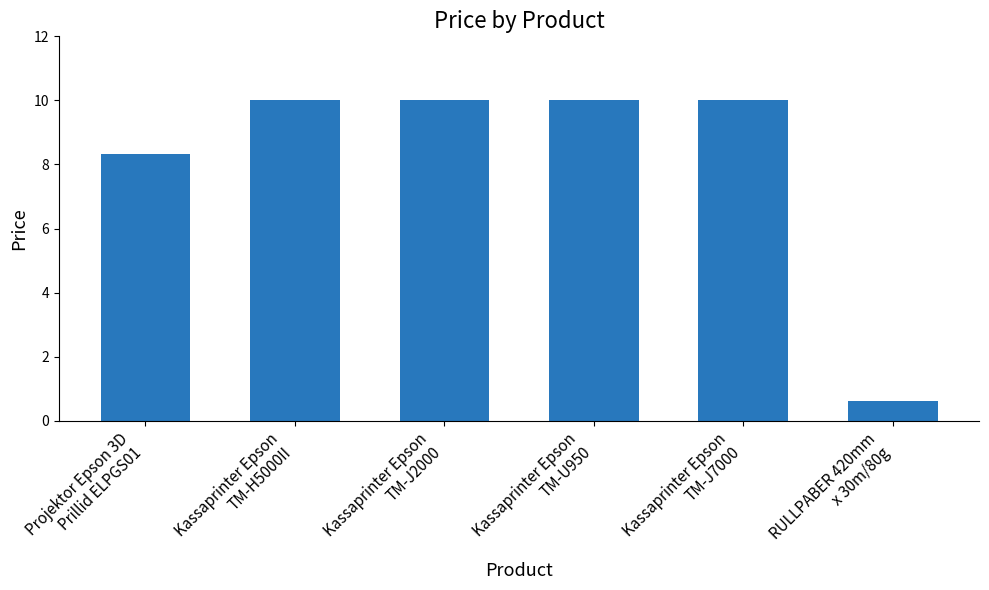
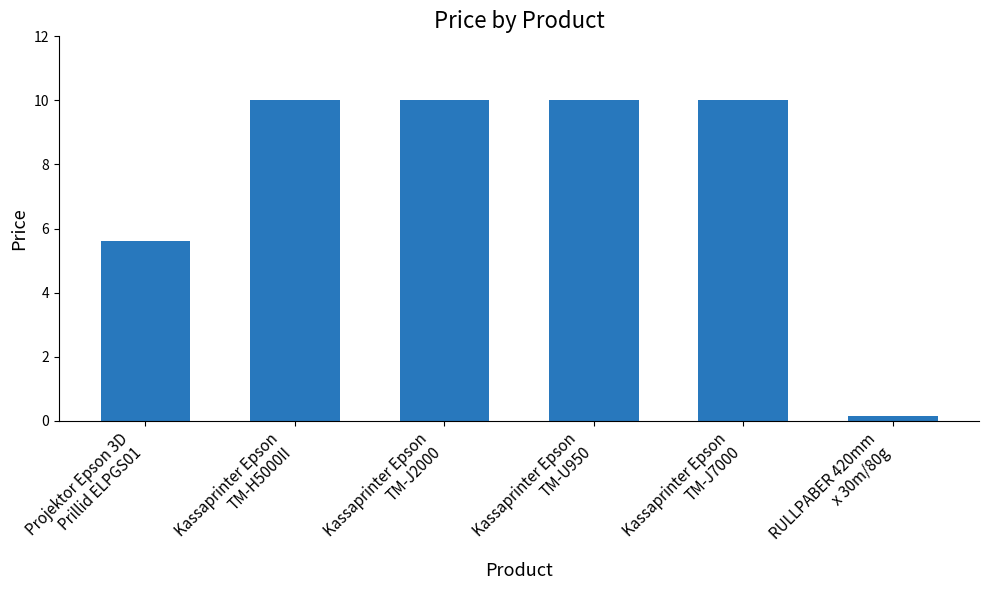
Projektor Epson 3D Prillid ELPGS01: 8.3 -> 5.6
RULLPABER 420mm x 30m/80g: 0.6 -> 0.1
